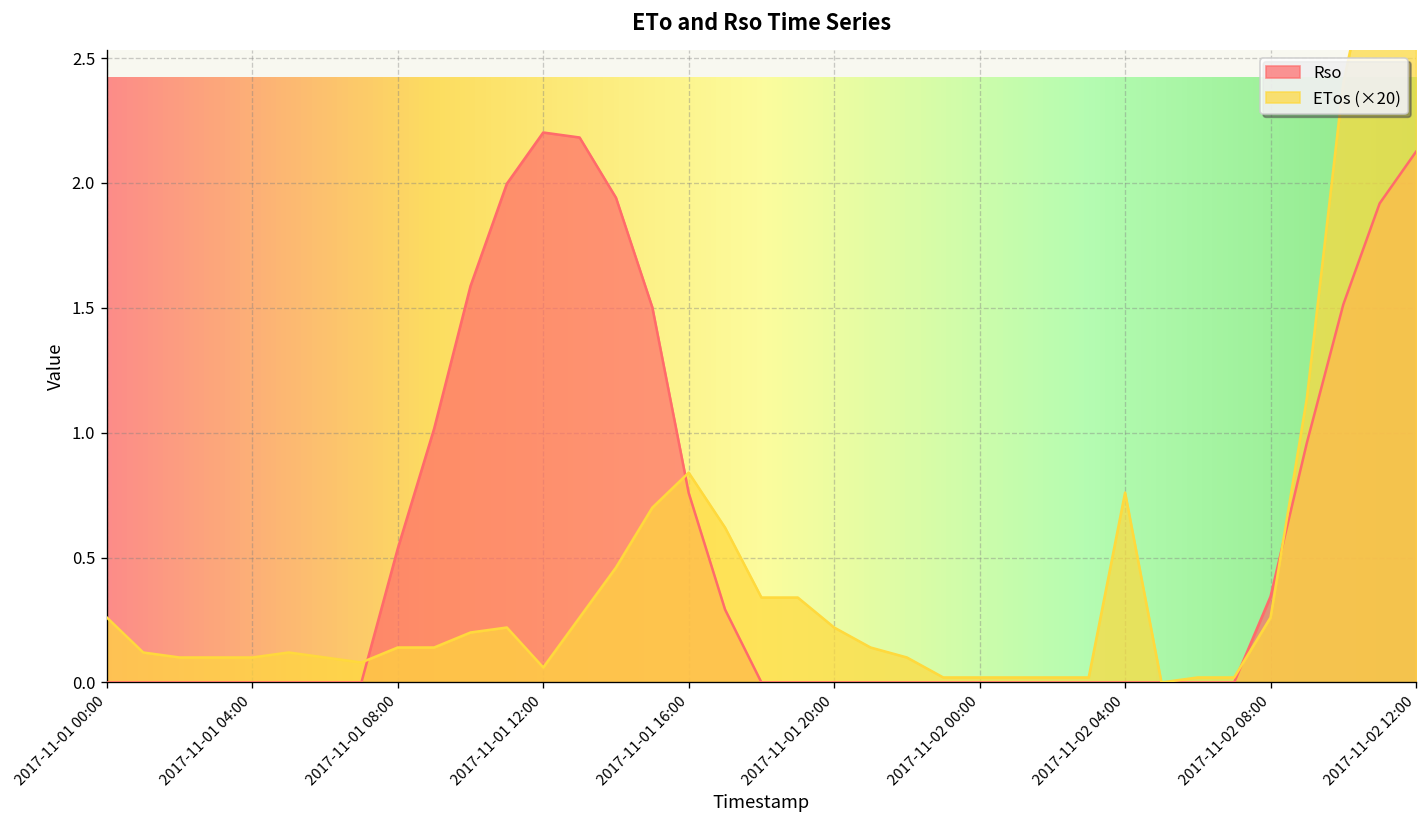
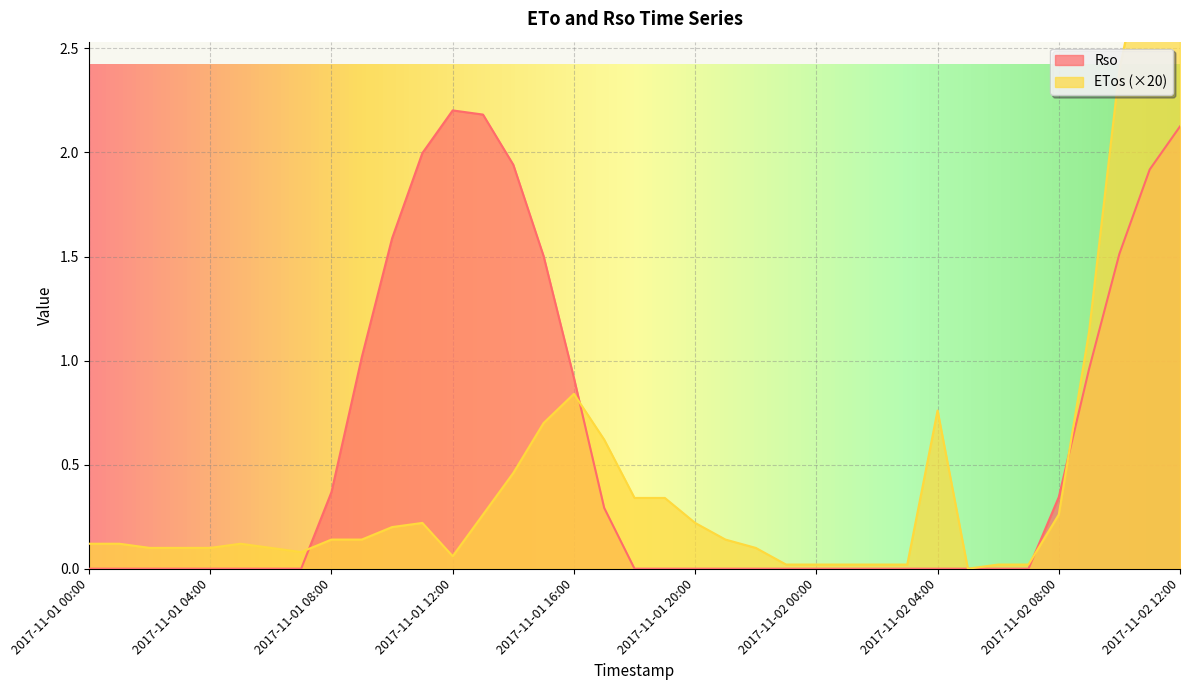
ETos (×20), 2017-11-01 00:00: 0.26 -> 0.12
Rso, 2017-11-01 08:00: 0.54 -> 0.37
Rso, 2017-11-01 16:00: 0.76 -> 0.92
